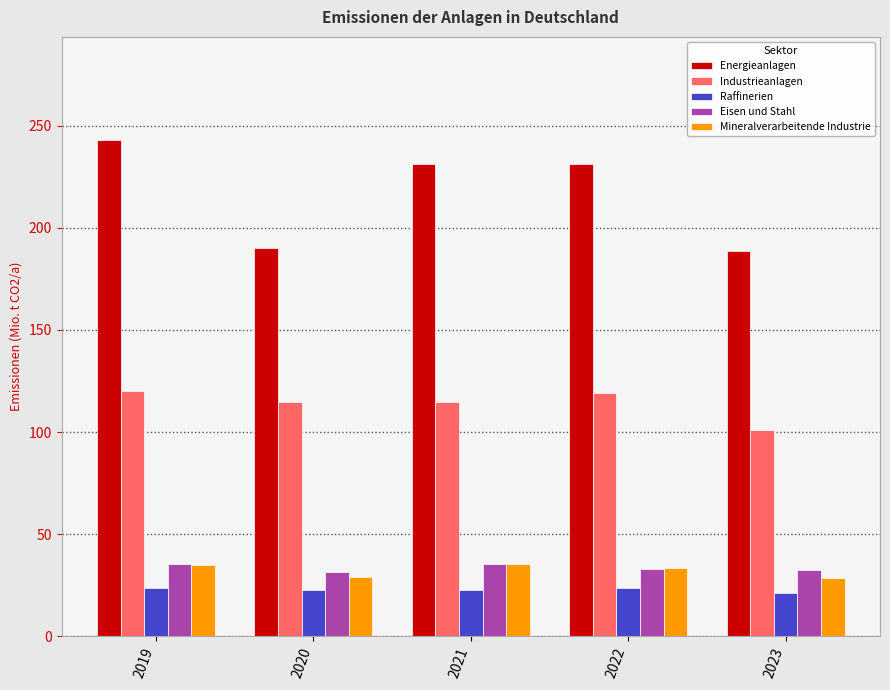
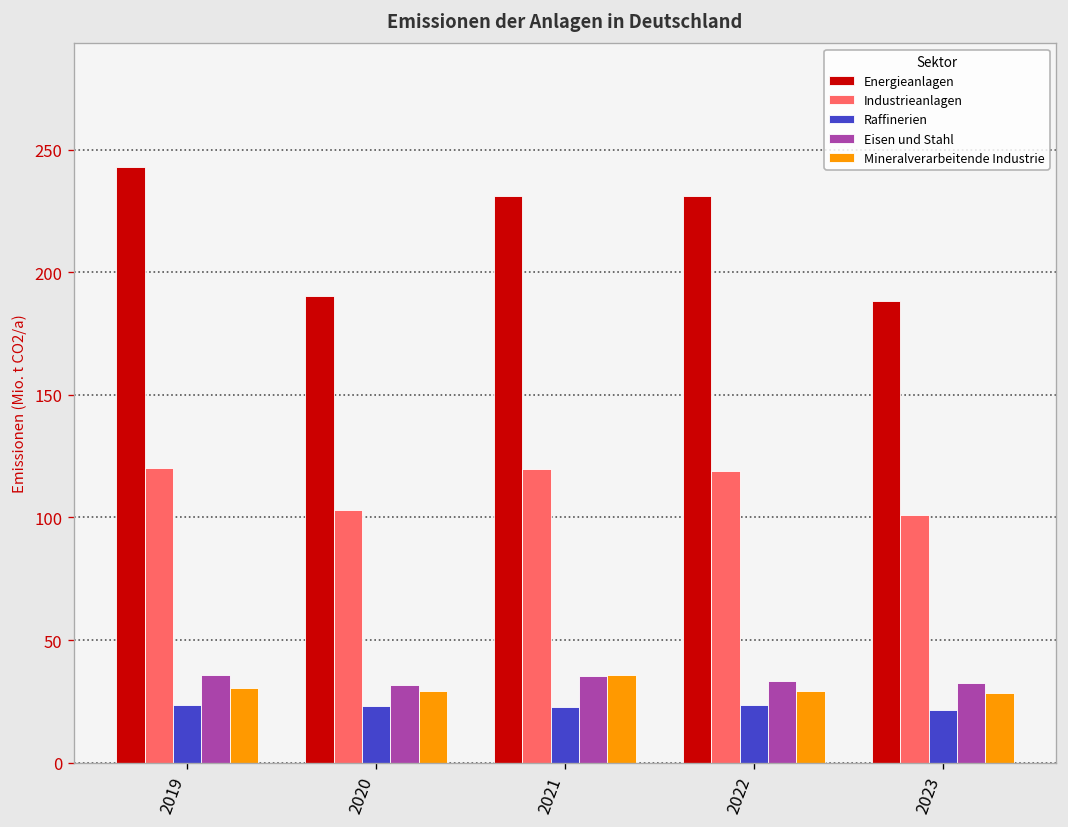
Mineralverarbeitende Industrie, 2019: 35 -> 30
Industrieanlagen, 2020: 115 -> 103
Industrieanlagen, 2021: 115 -> 120
Mineralverarbeitende Industrie, 2022: 34 -> 29
